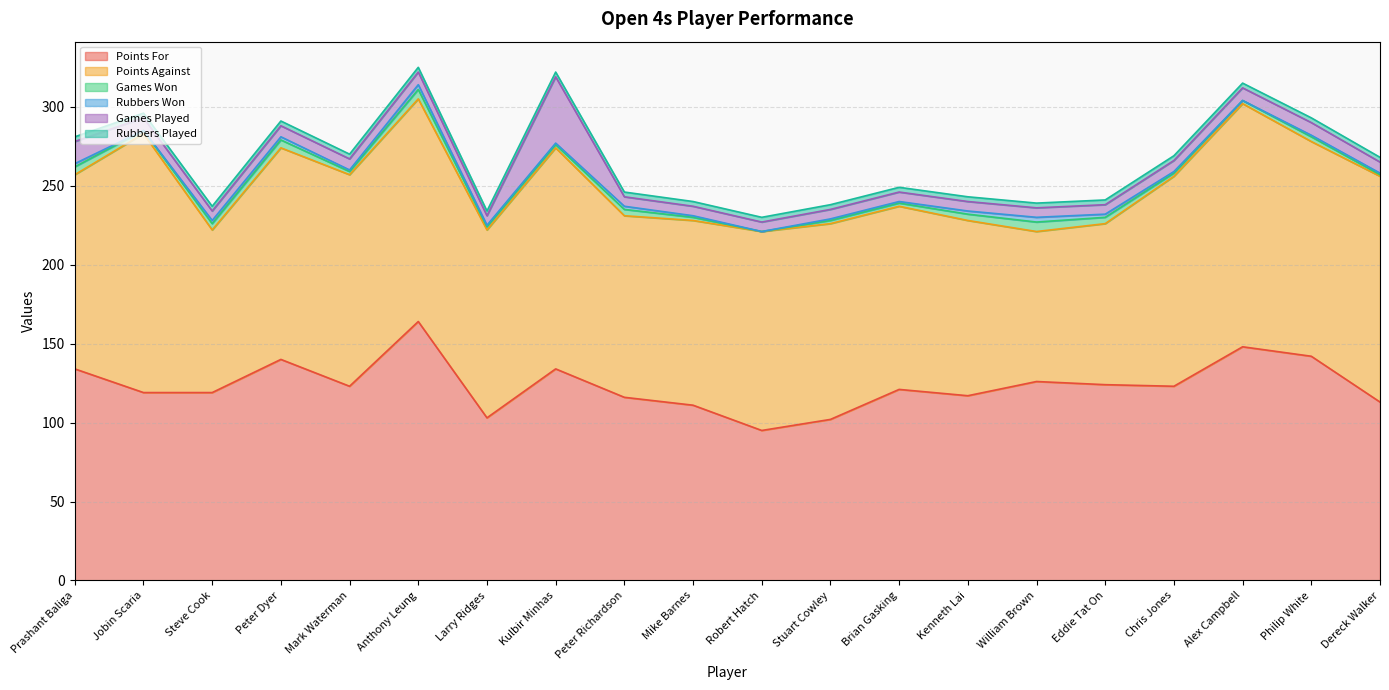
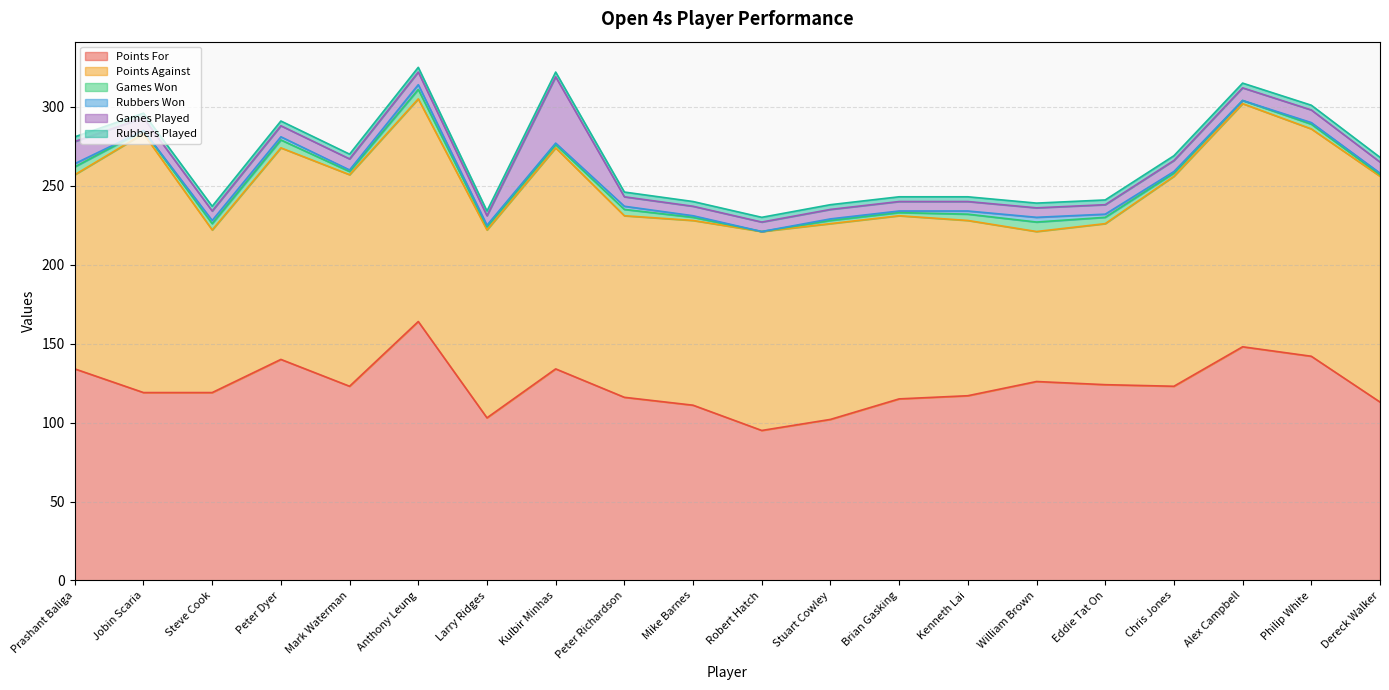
Points For, Brian Gasking: 121 -> 115
Points Against, Philip White: 136 -> 144
